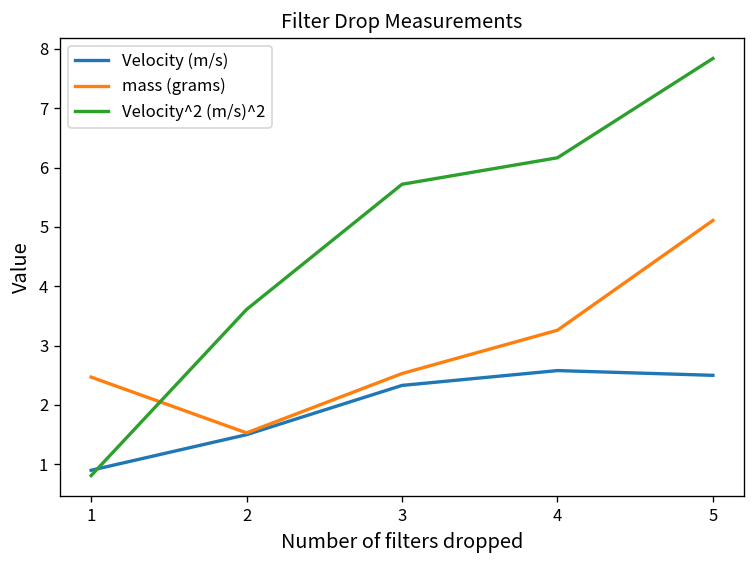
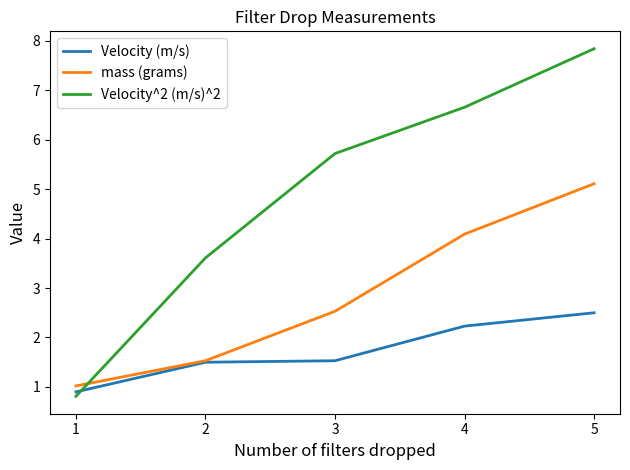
mass (grams), 1: 2.5 -> 1.0
Velocity (m/s), 3: 2.3 -> 1.5
Velocity (m/s), 4: 2.6 -> 2.2
mass (grams), 4: 3.3 -> 4.1
Velocity^2 (m/s)^2, 4: 6.2 -> 6.7
